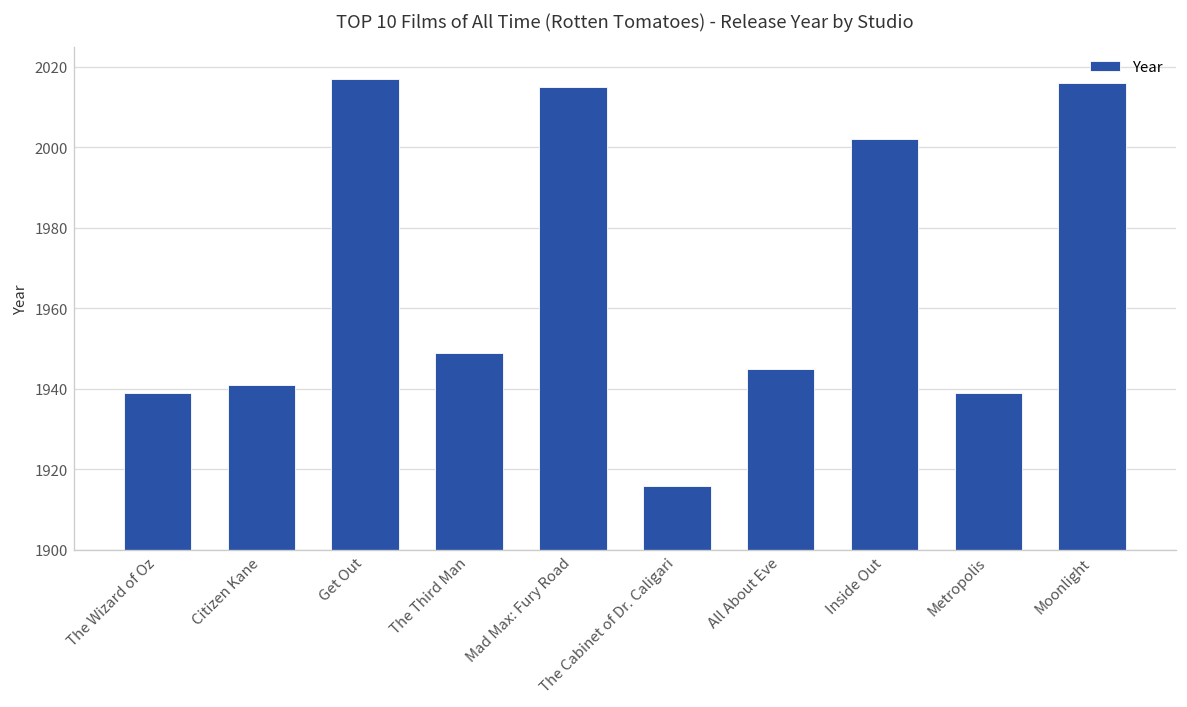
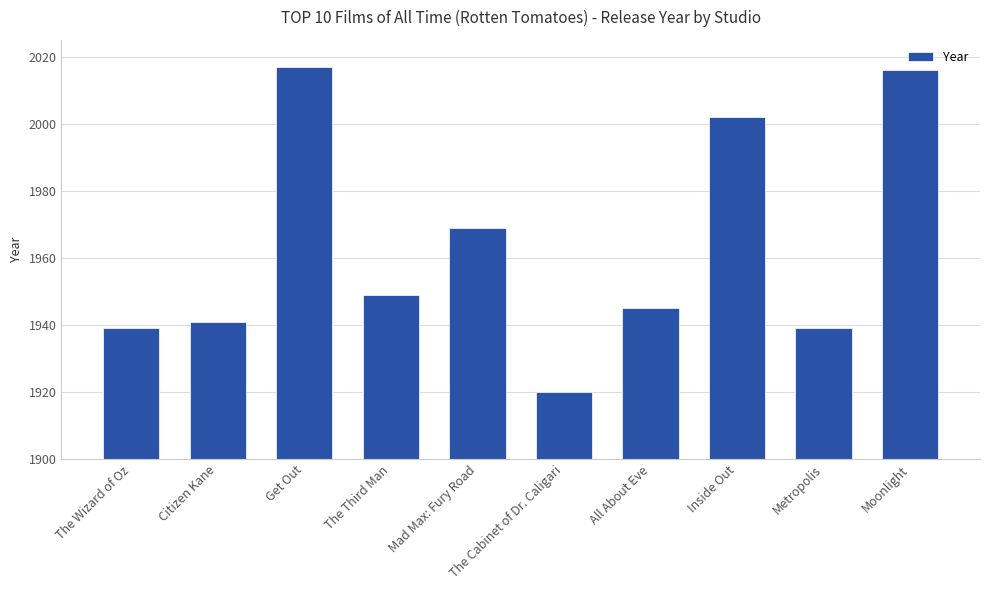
Mad Max: Fury Road: 2015 -> 1969
The Cabinet of Dr. Caligari: 1916 -> 1920
